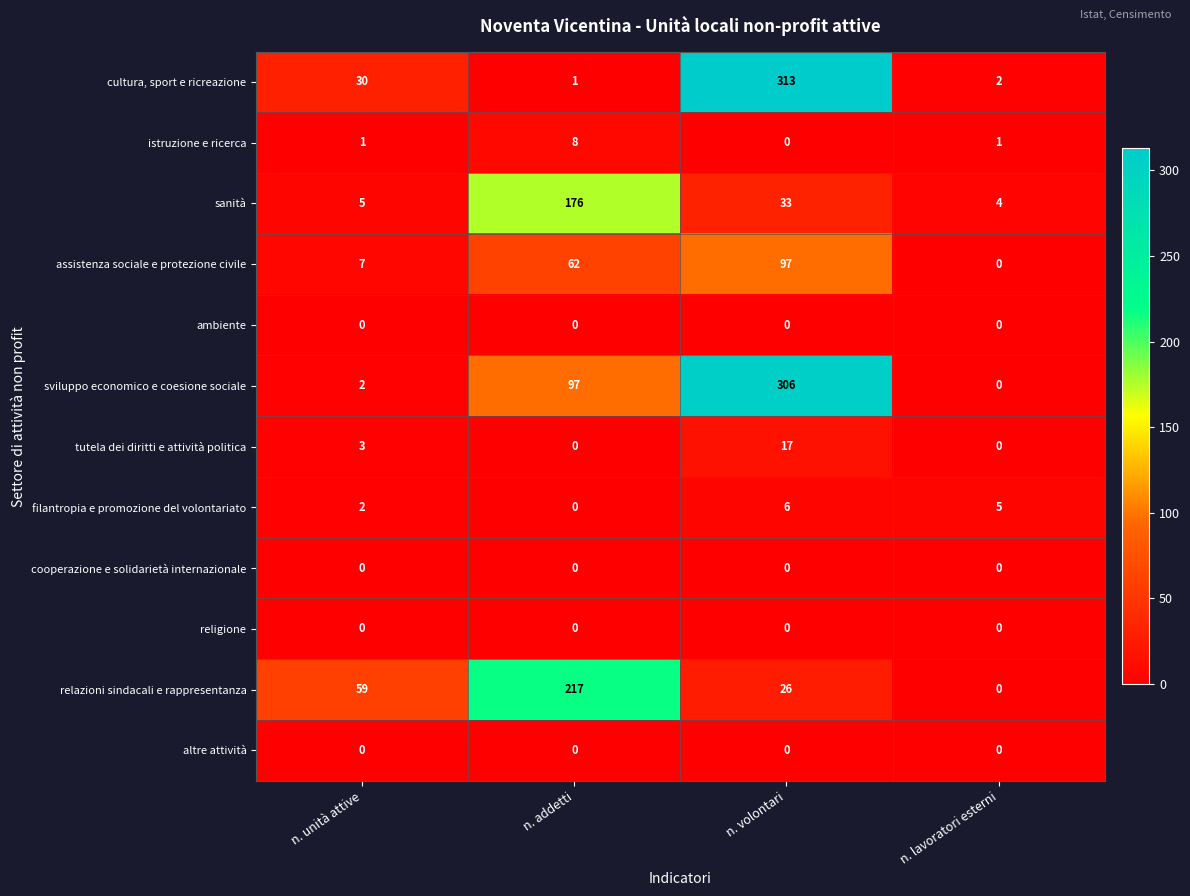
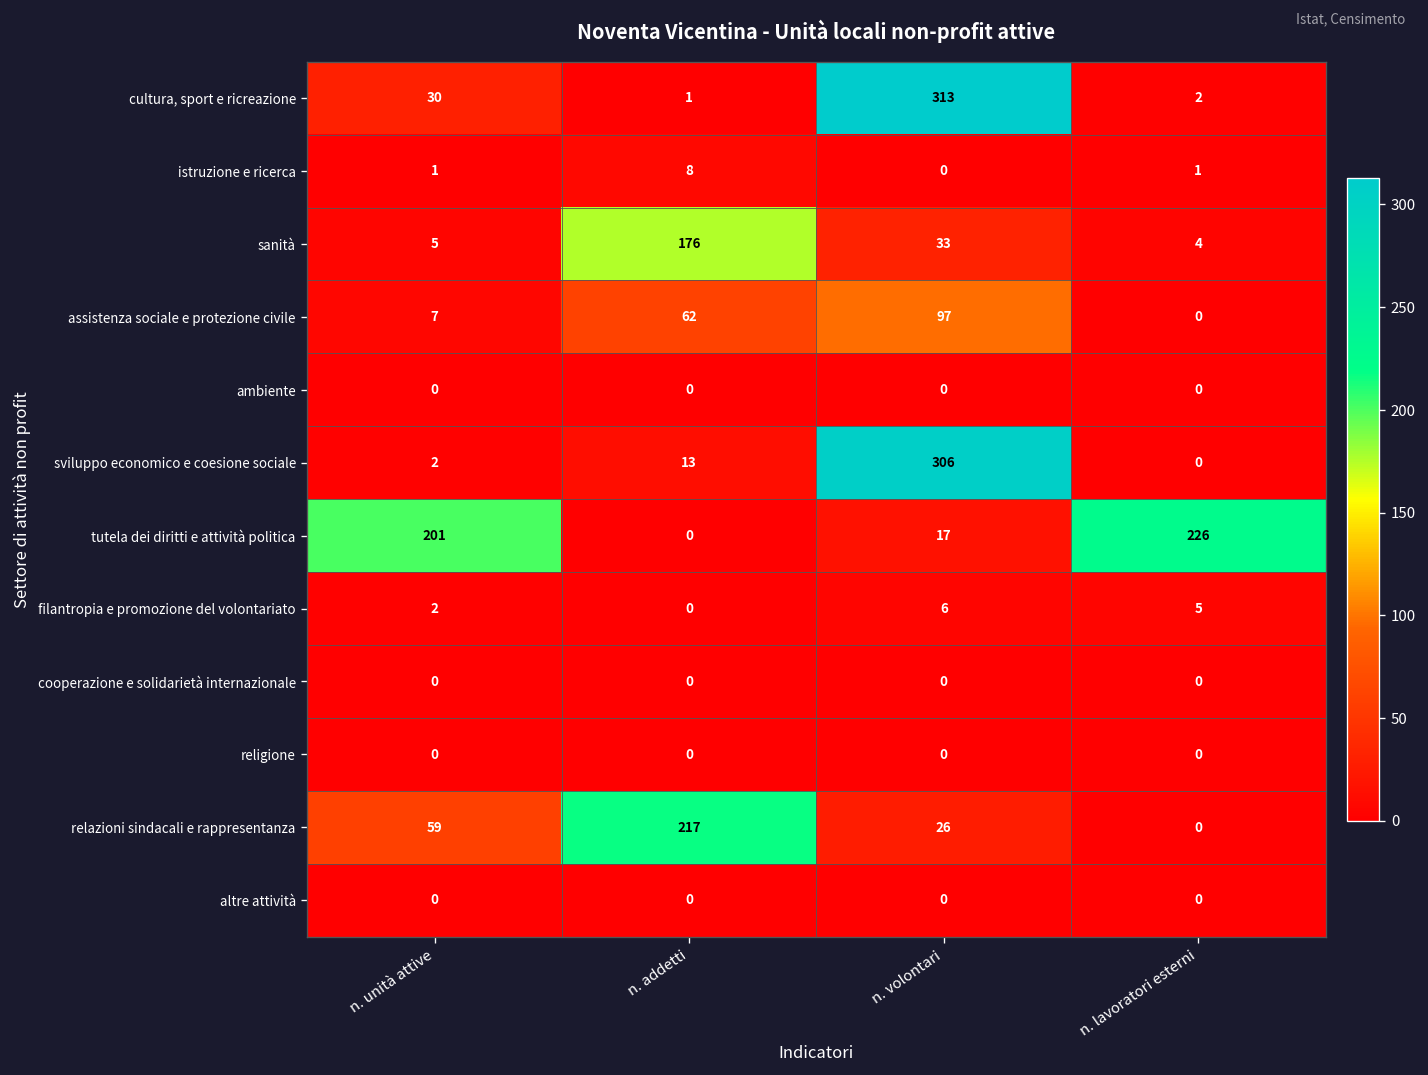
sviluppo economico e coesione sociale, n. addetti: 97 -> 13
tutela dei diritti e attività politica, n. unità attive: 3 -> 201
tutela dei diritti e attività politica, n. lavoratori esterni: 0 -> 226
